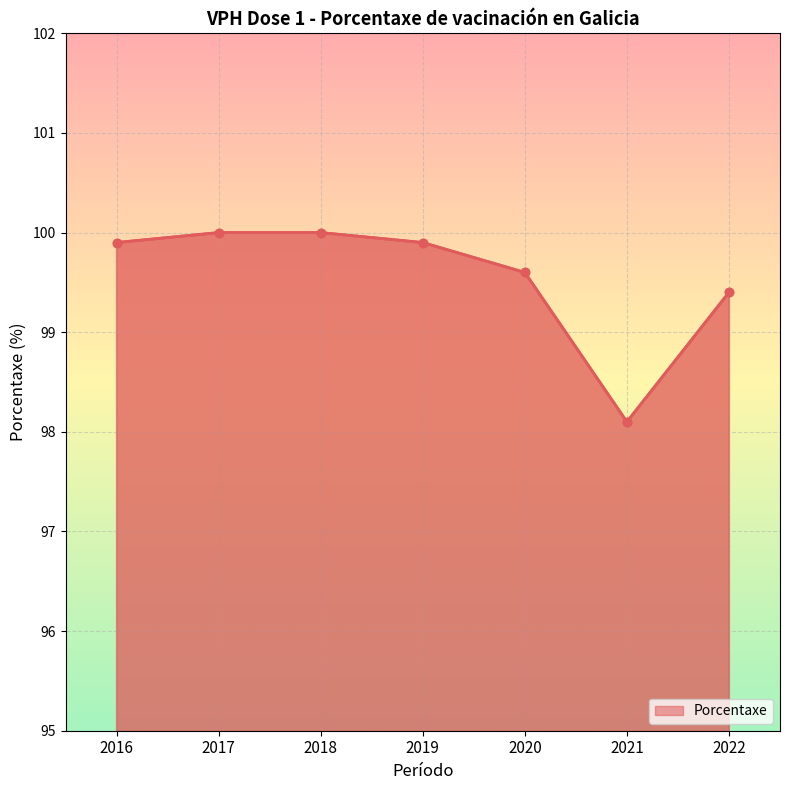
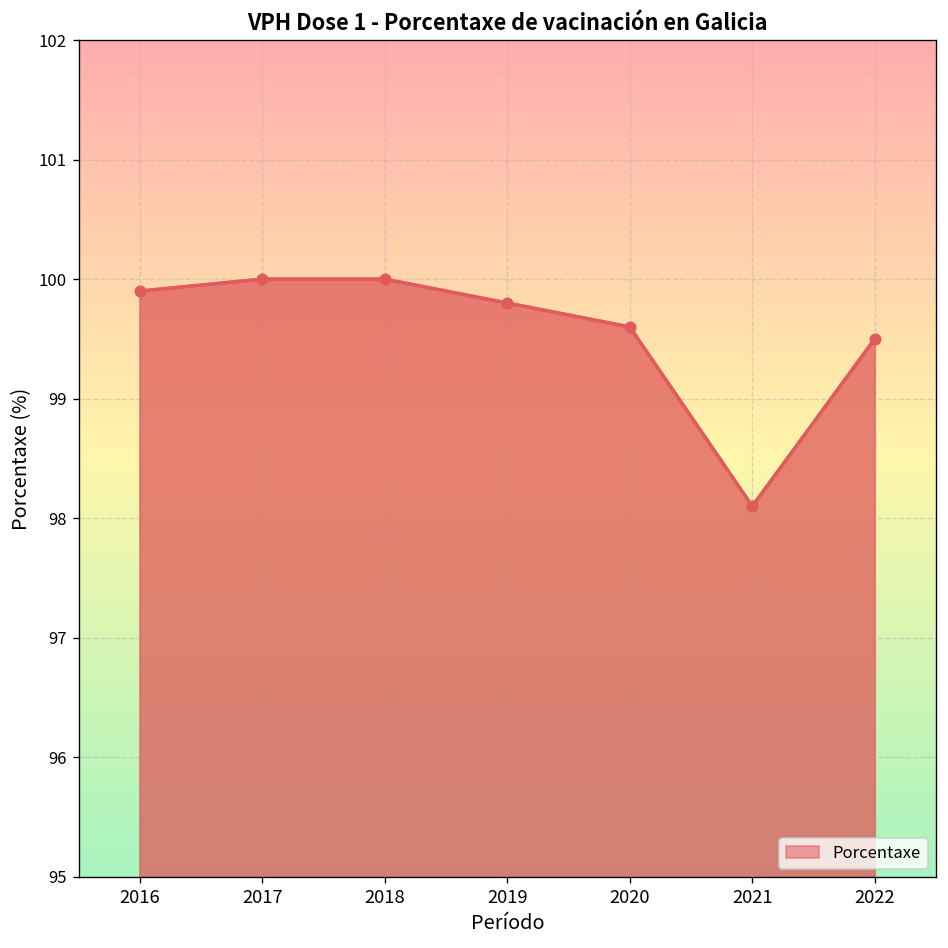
2019: 99.9 -> 99.8
2022: 99.4 -> 99.5
